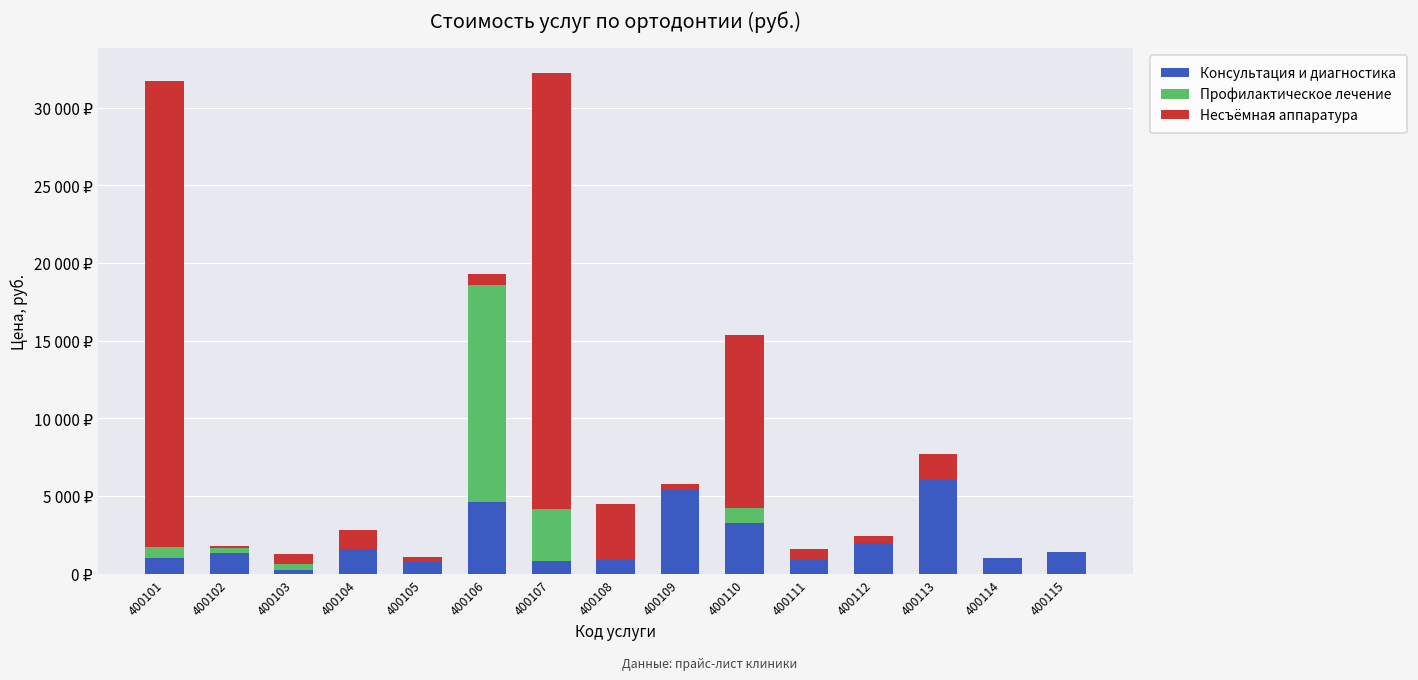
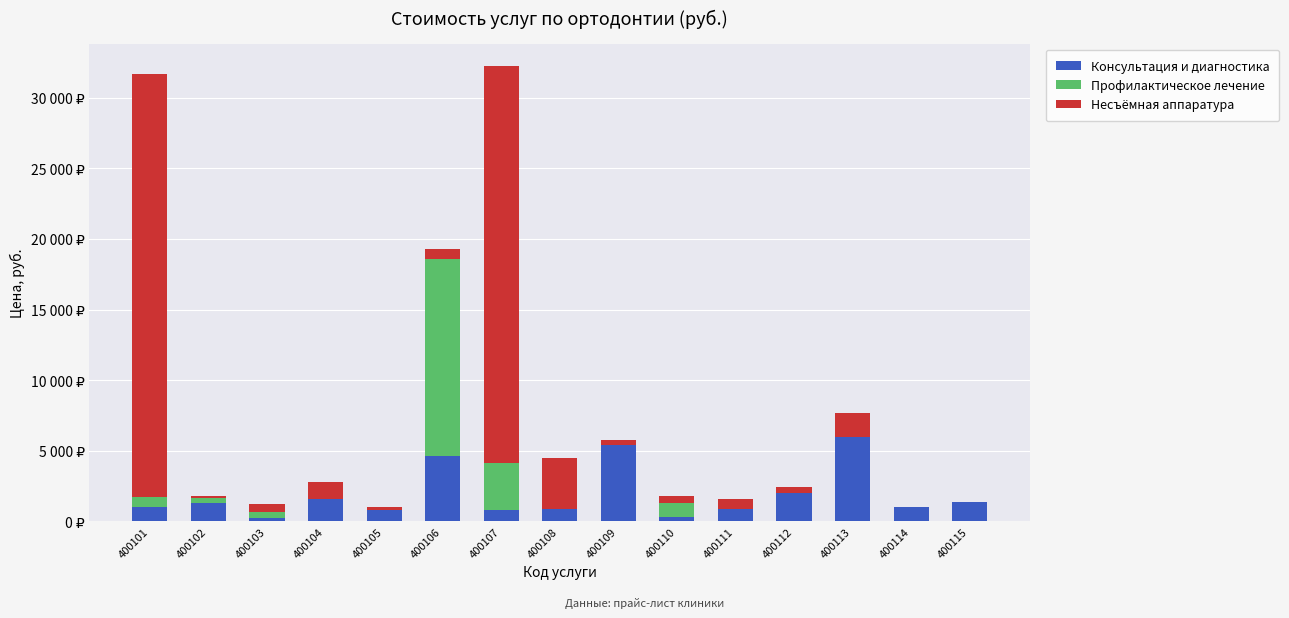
Консультация и диагностика, 400110: 3300 ₽ -> 300 ₽
Несъёмная аппаратура, 400110: 11100 ₽ -> 500 ₽
